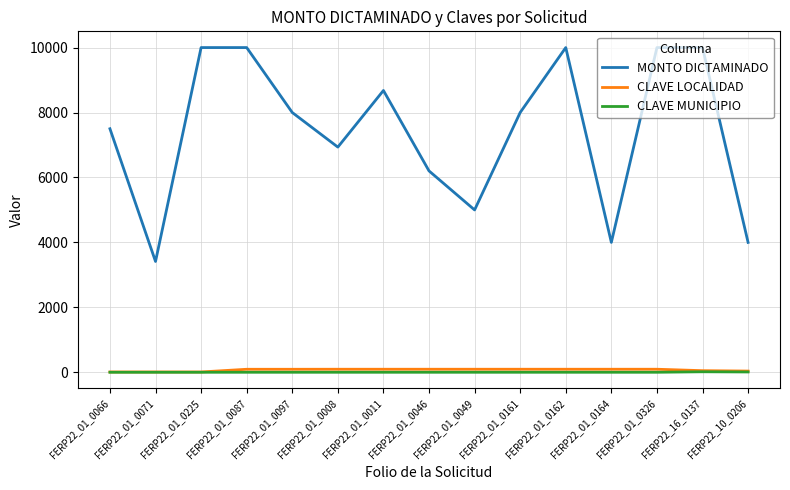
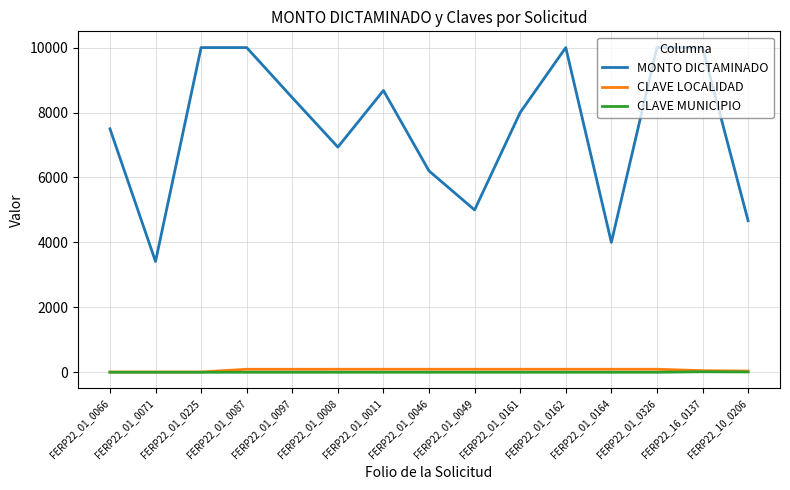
MONTO DICTAMINADO, FERP22_01_0097: 8000 -> 8500
MONTO DICTAMINADO, FERP22_10_0206: 4000 -> 4700
